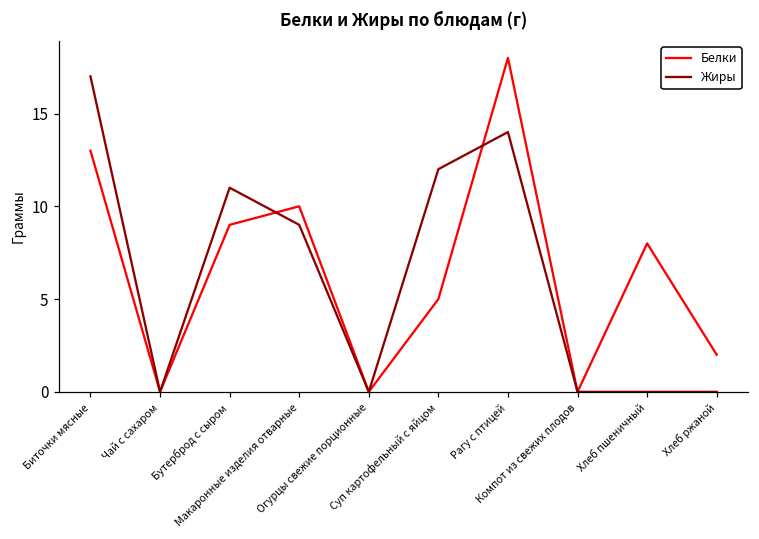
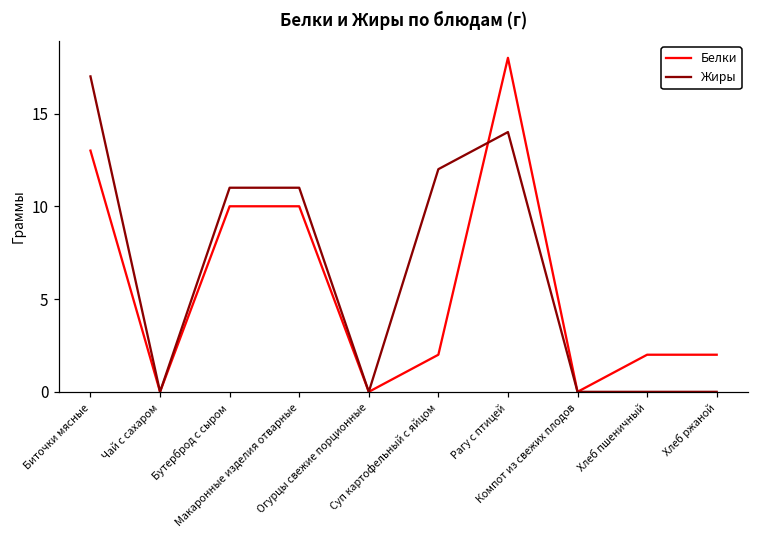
Белки, Бутерброд с сыром: 9 -> 10
Жиры, Макаронные изделия отварные: 9 -> 11
Белки, Суп картофельный с яйцом: 5 -> 2
Белки, Хлеб пшеничный: 8 -> 2
